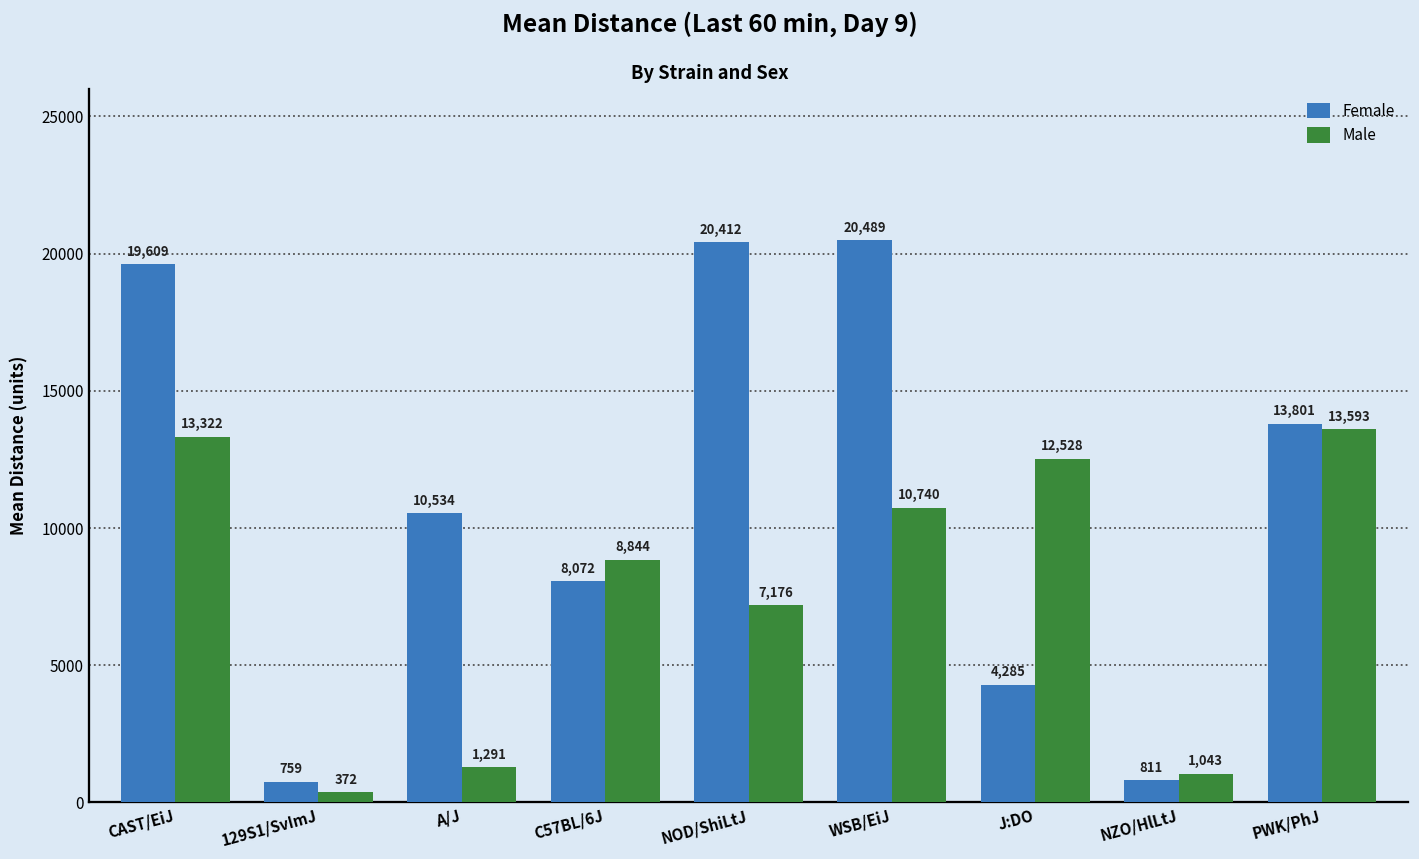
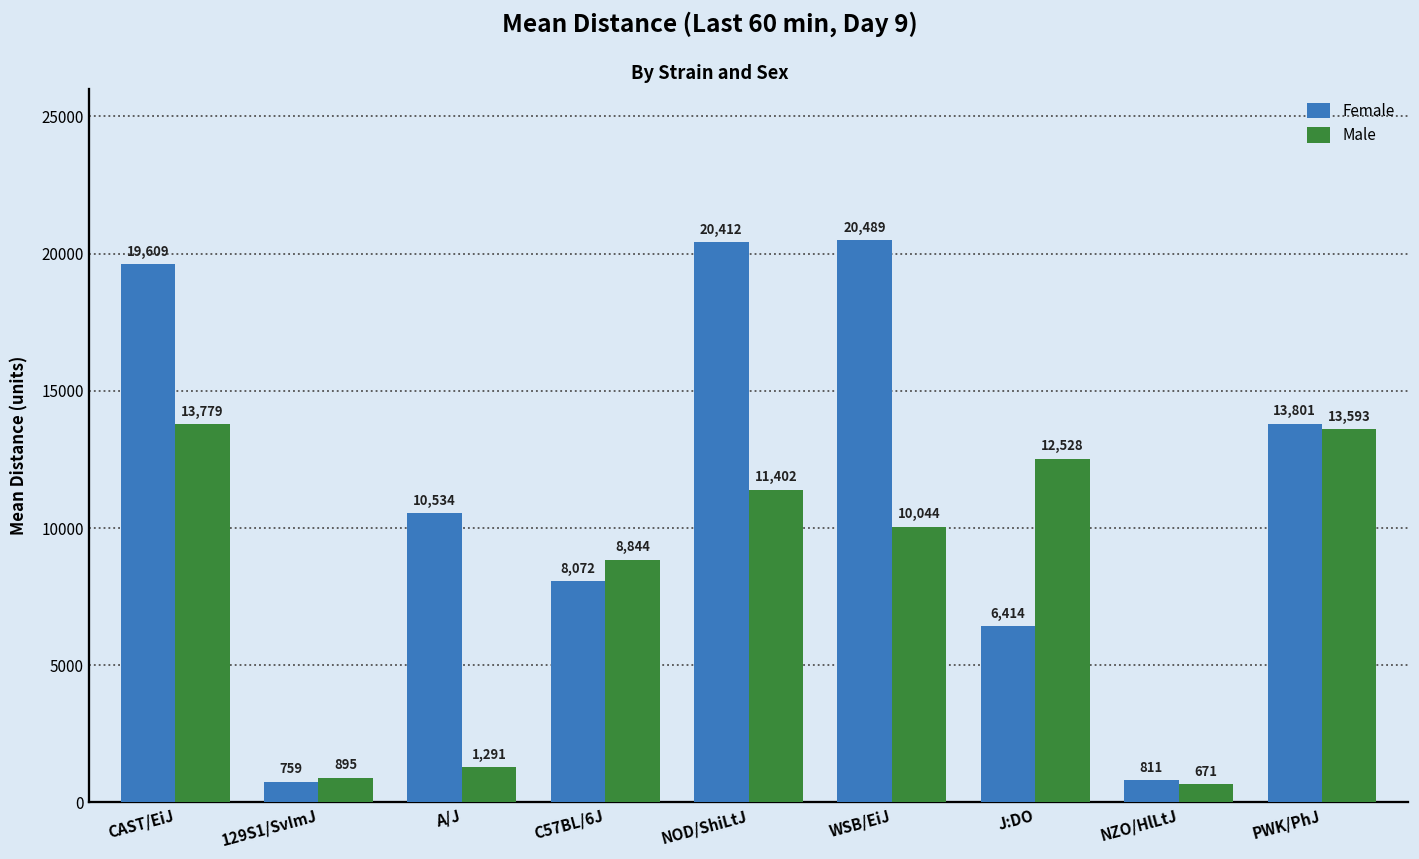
Male, CAST/EiJ: 13,322 -> 13,779
Male, 129S1/SvImJ: 372 -> 895
Male, NOD/ShiLtJ: 7,176 -> 11,402
Male, WSB/EiJ: 10,740 -> 10,044
Female, J:DO: 4,285 -> 6,414
Male, NZO/HlLtJ: 1,043 -> 671
